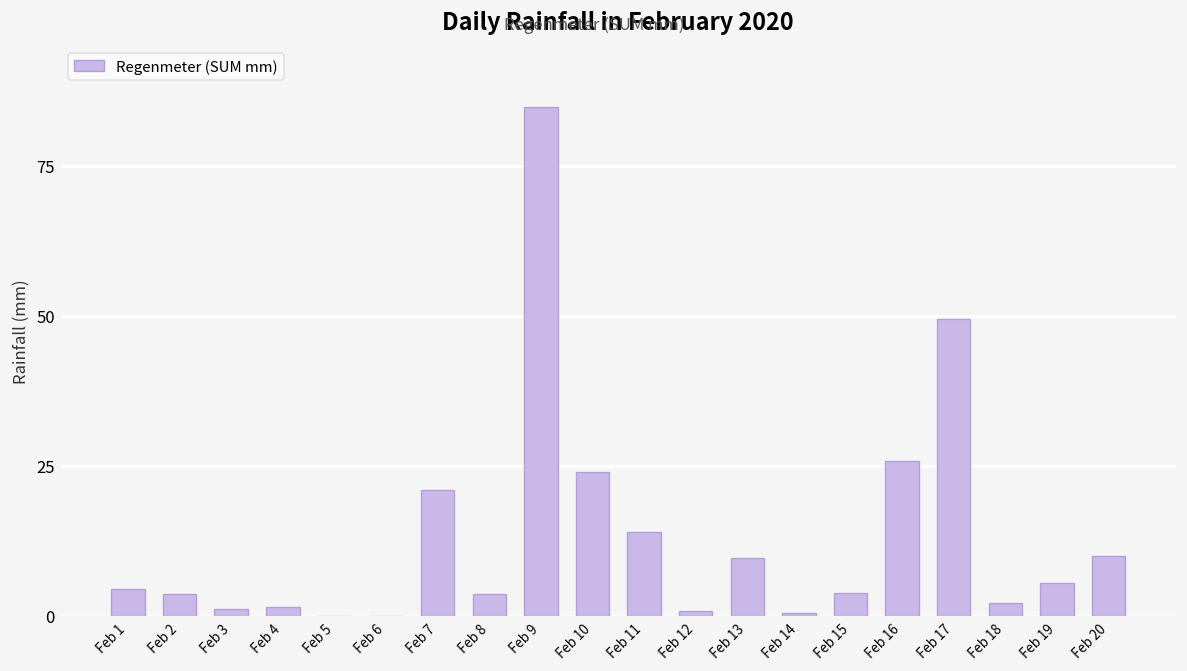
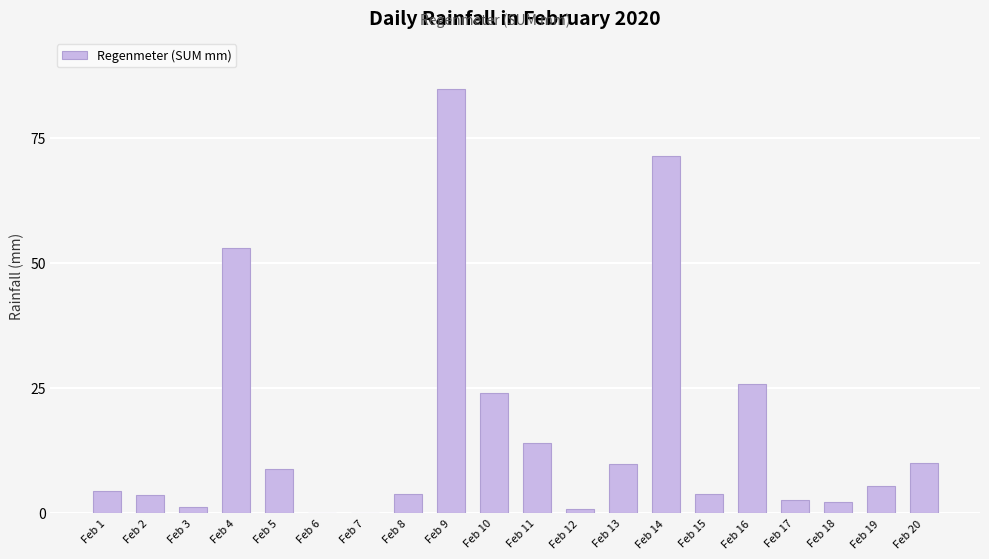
Feb 4: 1 -> 53
Feb 5: 0 -> 9
Feb 7: 21 -> 0
Feb 14: 0 -> 71
Feb 17: 50 -> 3
